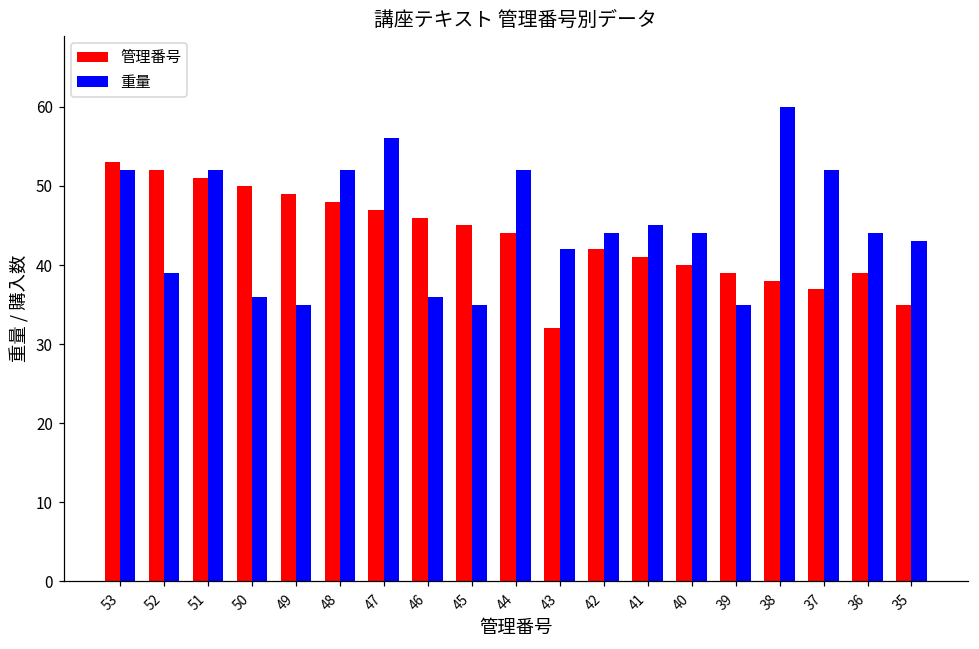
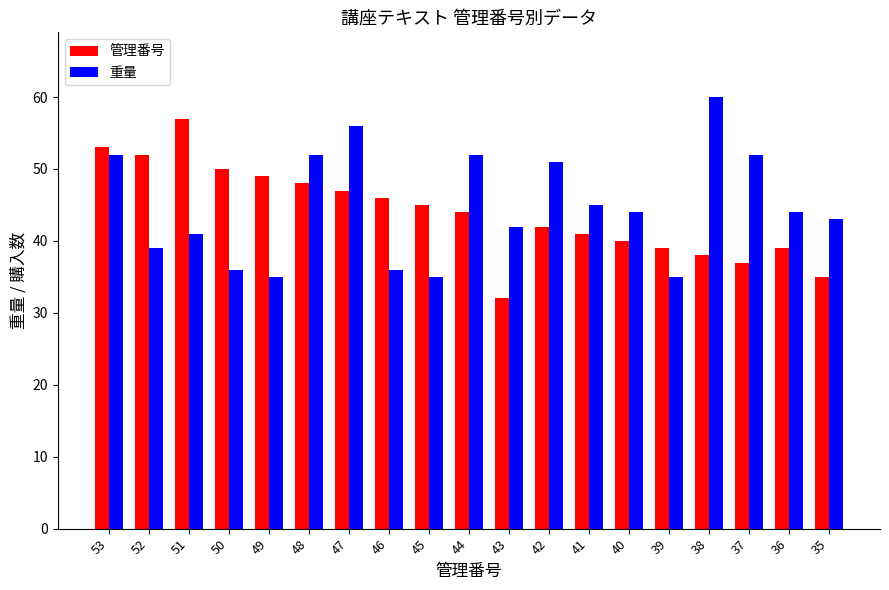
管理番号, 51: 51 -> 57
重量, 51: 52 -> 41
重量, 42: 44 -> 51
